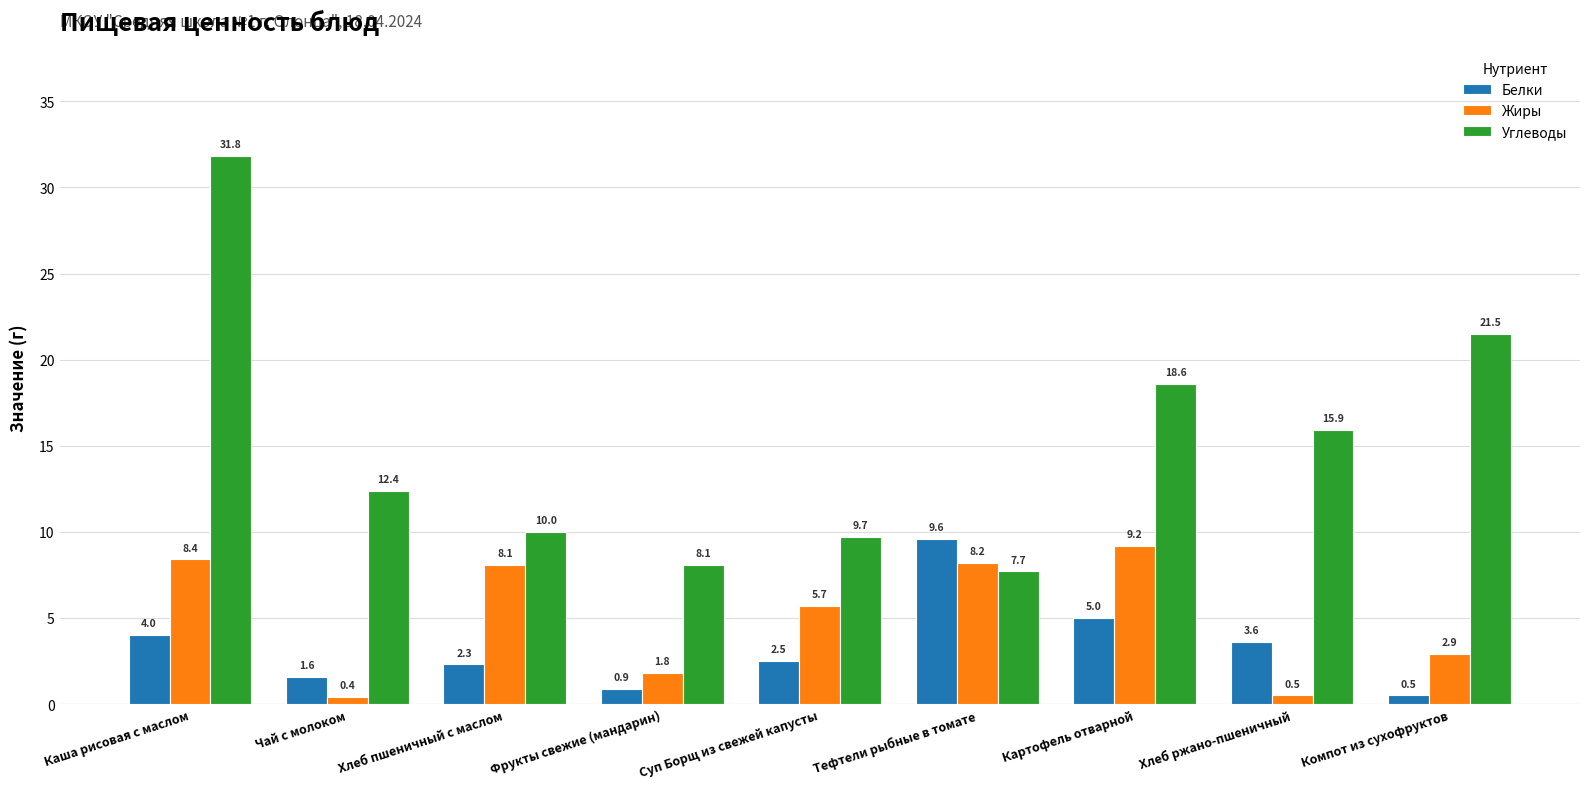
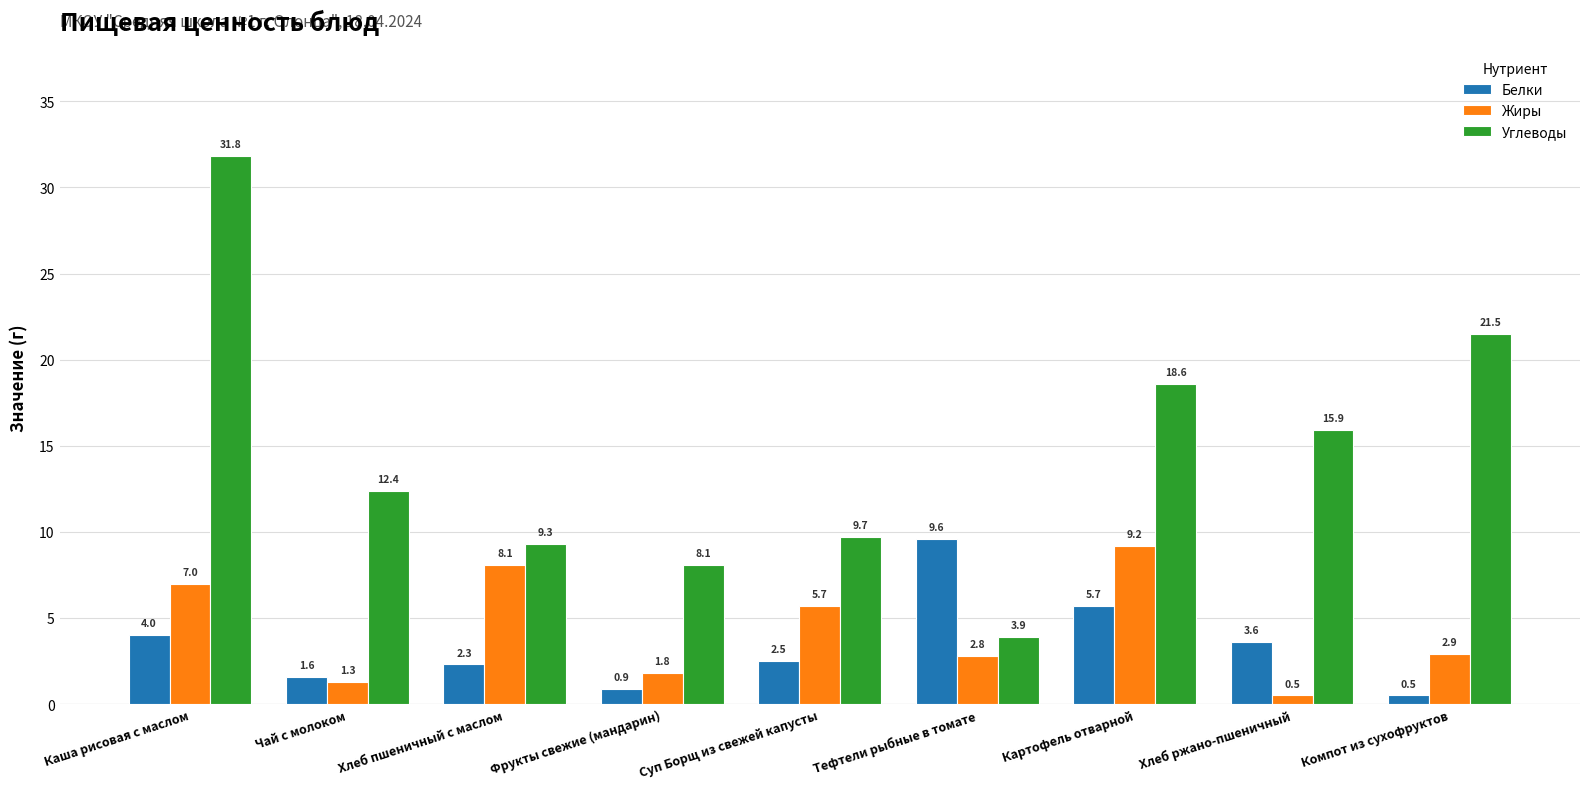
Жиры, Каша рисовая с маслом: 8.4 -> 7.0
Жиры, Чай с молоком: 0.4 -> 1.3
Углеводы, Хлеб пшеничный с маслом: 10.0 -> 9.3
Жиры, Тефтели рыбные в томате: 8.2 -> 2.8
Углеводы, Тефтели рыбные в томате: 7.7 -> 3.9
Белки, Картофель отварной: 5.0 -> 5.7
